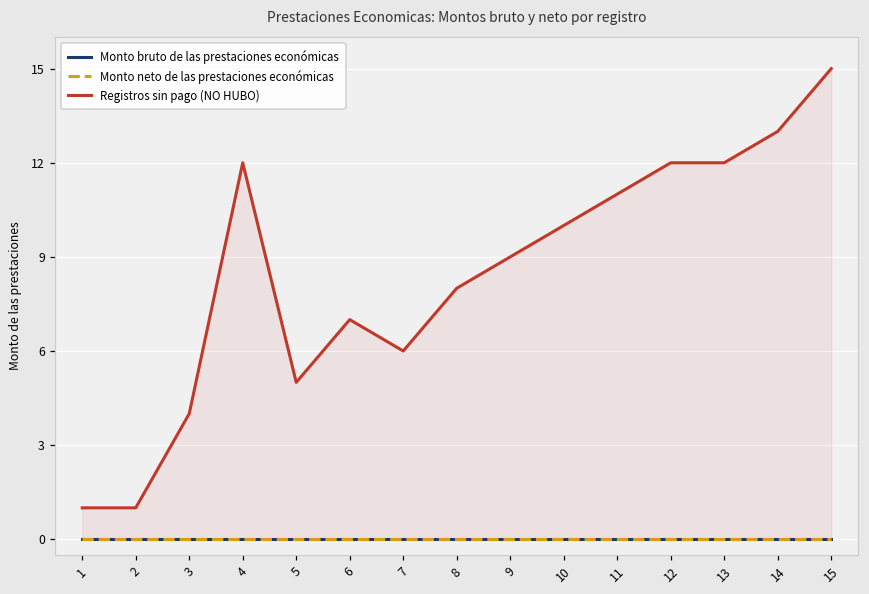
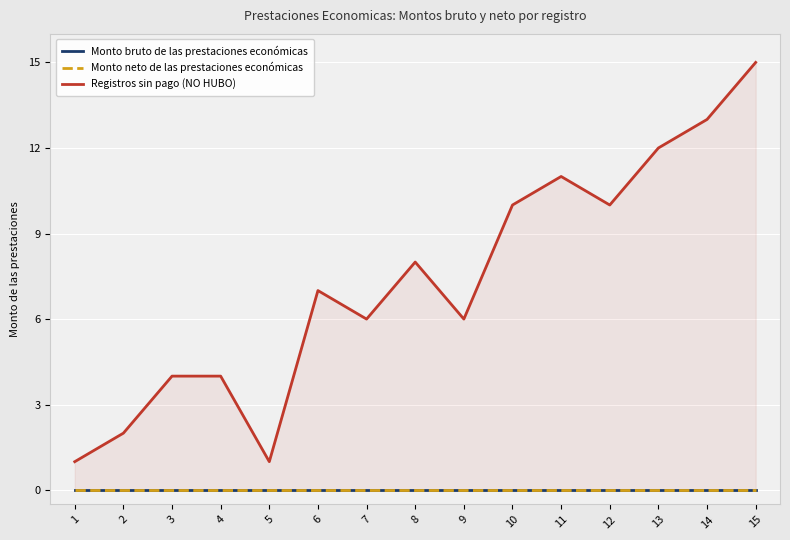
Registros sin pago (NO HUBO), 2: 1 -> 2
Registros sin pago (NO HUBO), 4: 12 -> 4
Registros sin pago (NO HUBO), 5: 5 -> 1
Registros sin pago (NO HUBO), 9: 9 -> 6
Registros sin pago (NO HUBO), 12: 12 -> 10
